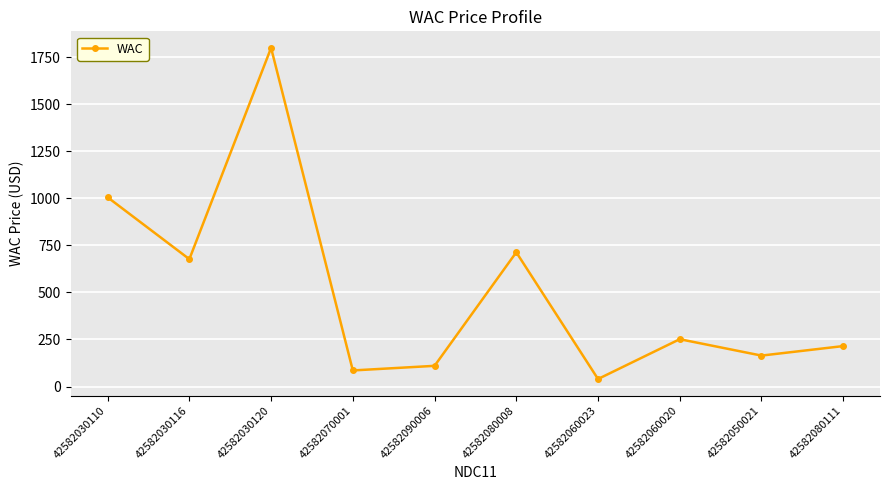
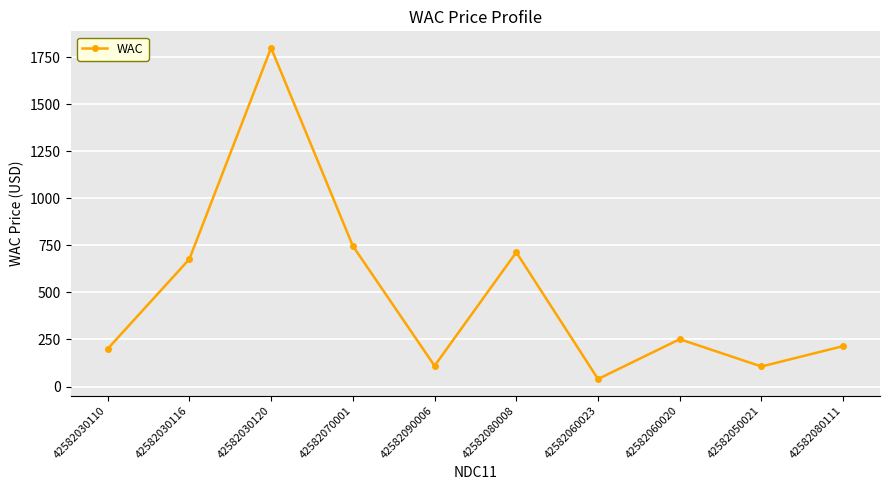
42582030110: 1010 -> 200
42582070001: 90 -> 750
42582050021: 160 -> 110
